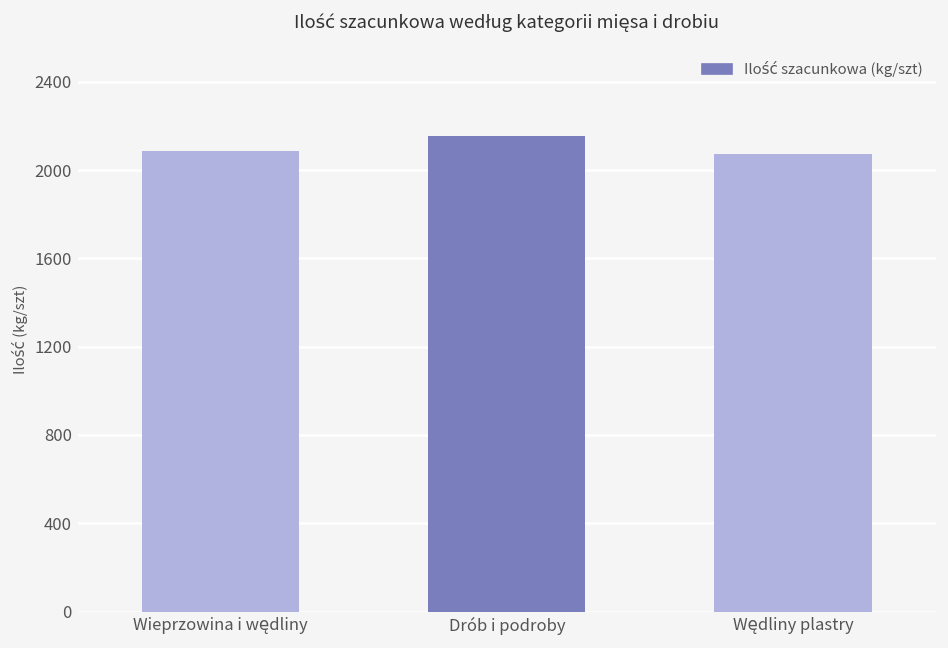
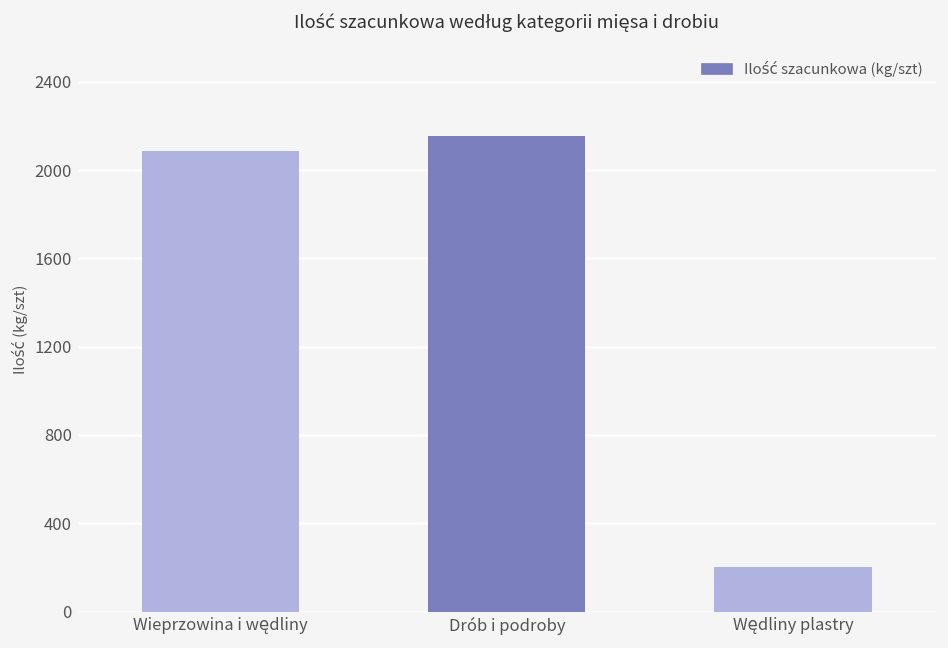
Wędliny plastry: 2080 -> 200
